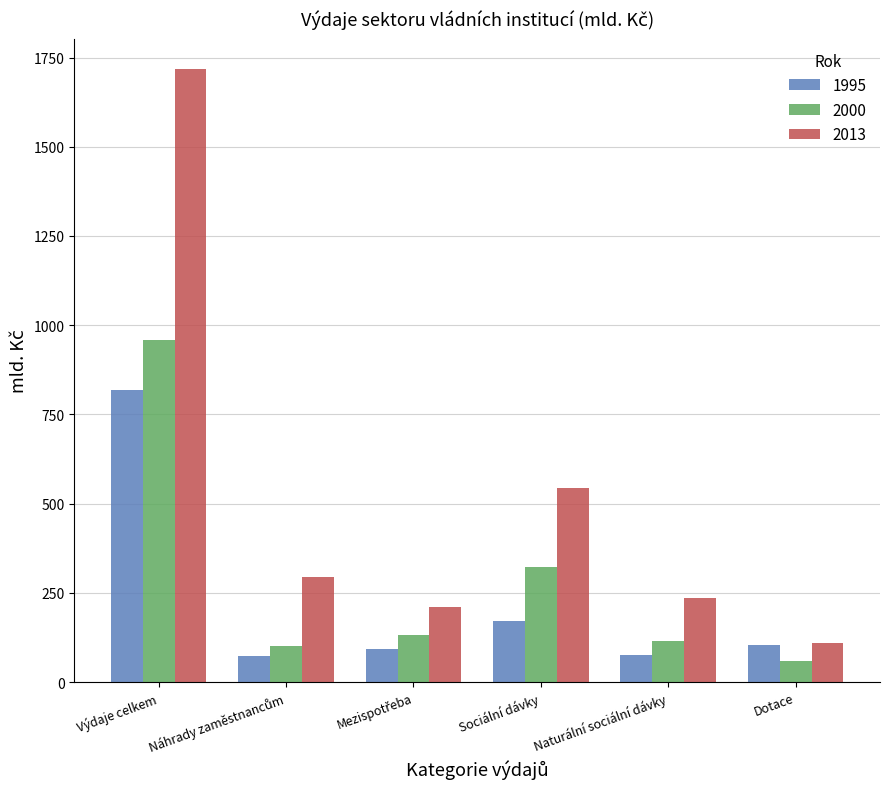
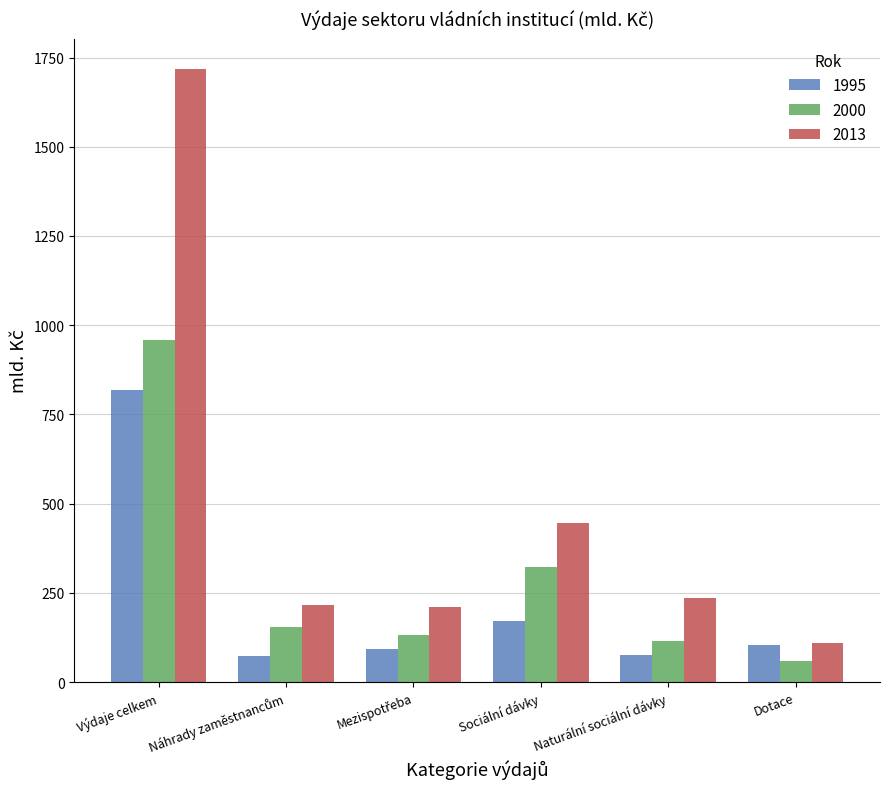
2000, Náhrady zaměstnancům: 100 -> 150
2013, Náhrady zaměstnancům: 290 -> 220
2013, Sociální dávky: 540 -> 440
